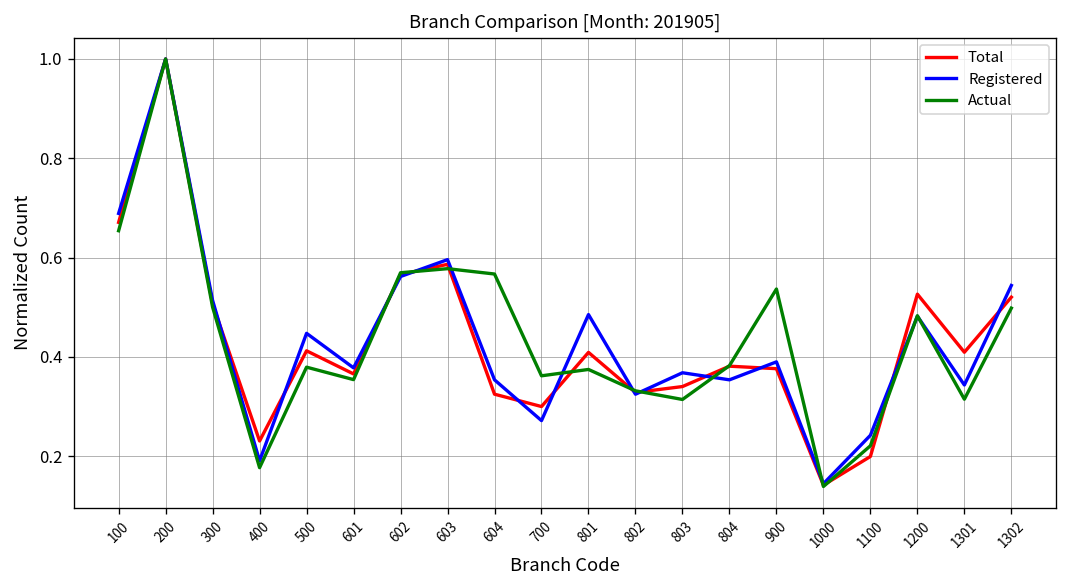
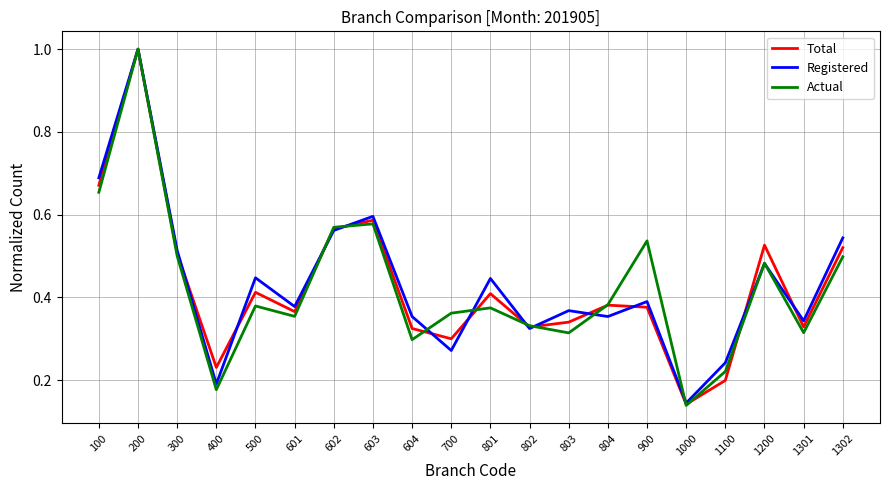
Actual, 604: 0.57 -> 0.30
Registered, 801: 0.49 -> 0.45
Total, 1301: 0.41 -> 0.33
